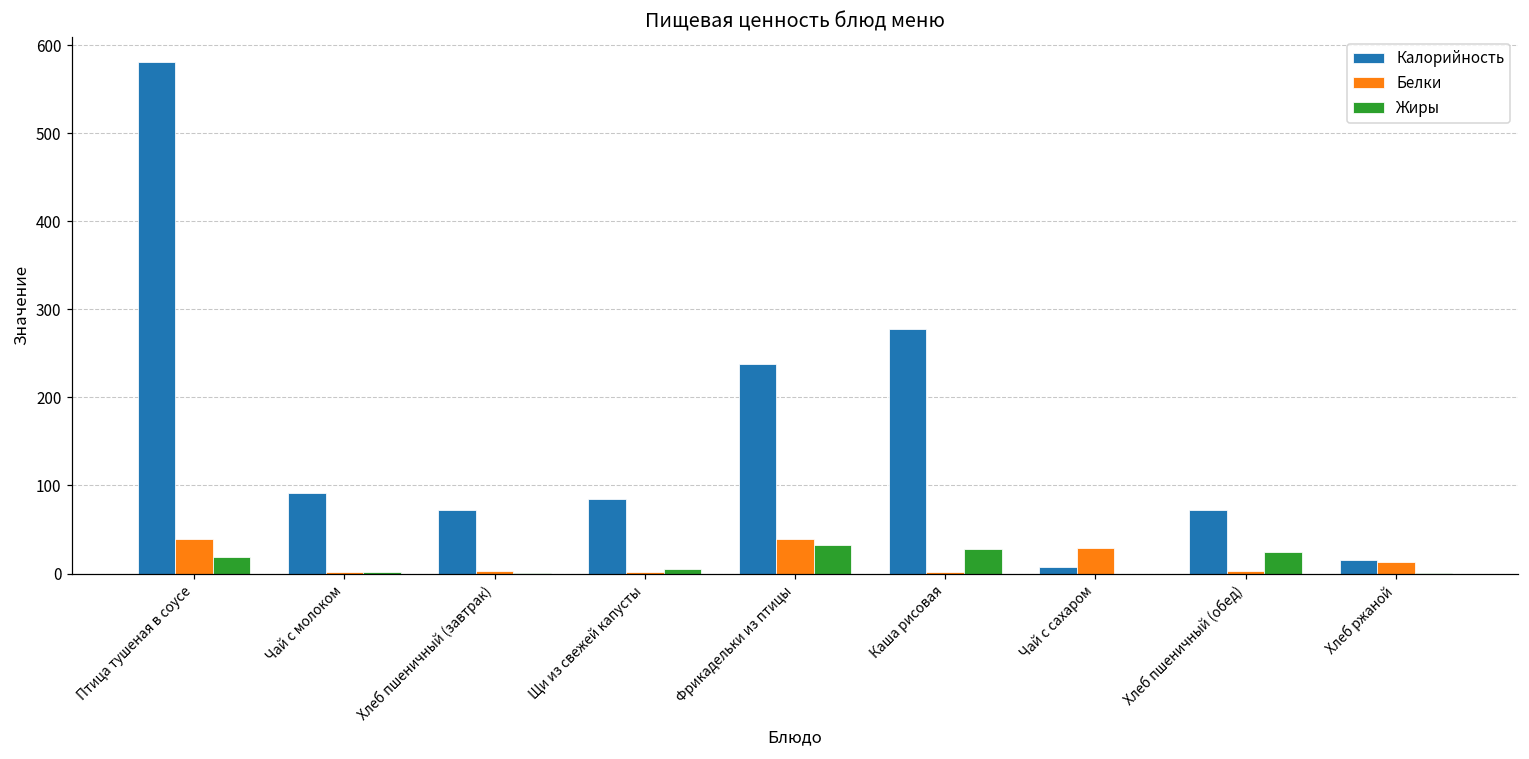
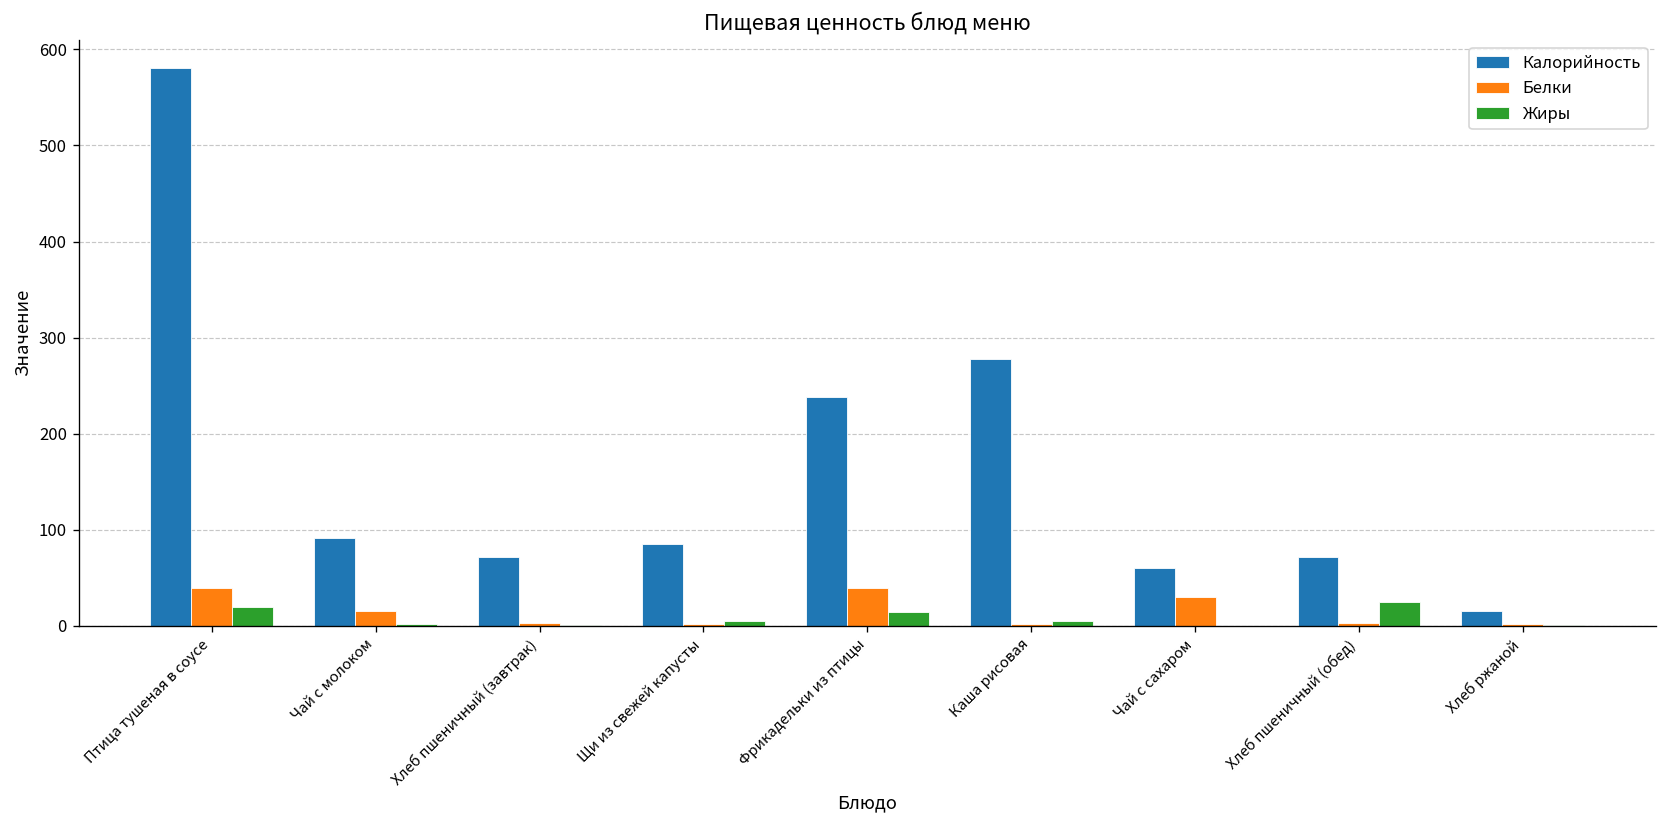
Белки, Чай с молоком: 0 -> 10
Жиры, Фрикадельки из птицы: 30 -> 10
Жиры, Каша рисовая: 30 -> 0
Калорийность, Чай с сахаром: 10 -> 60
Белки, Хлеб ржаной: 10 -> 0
